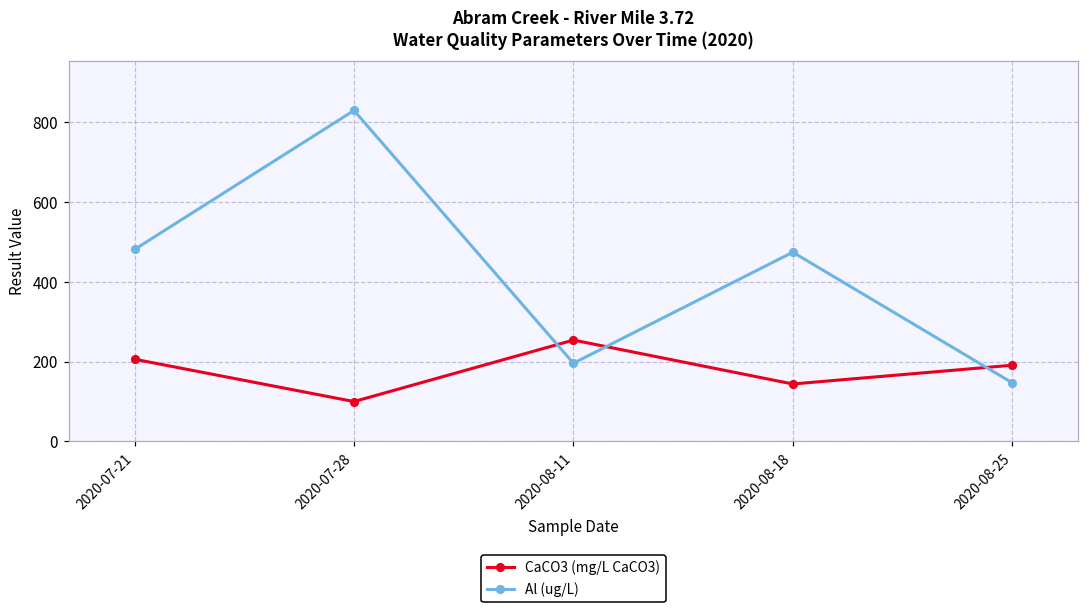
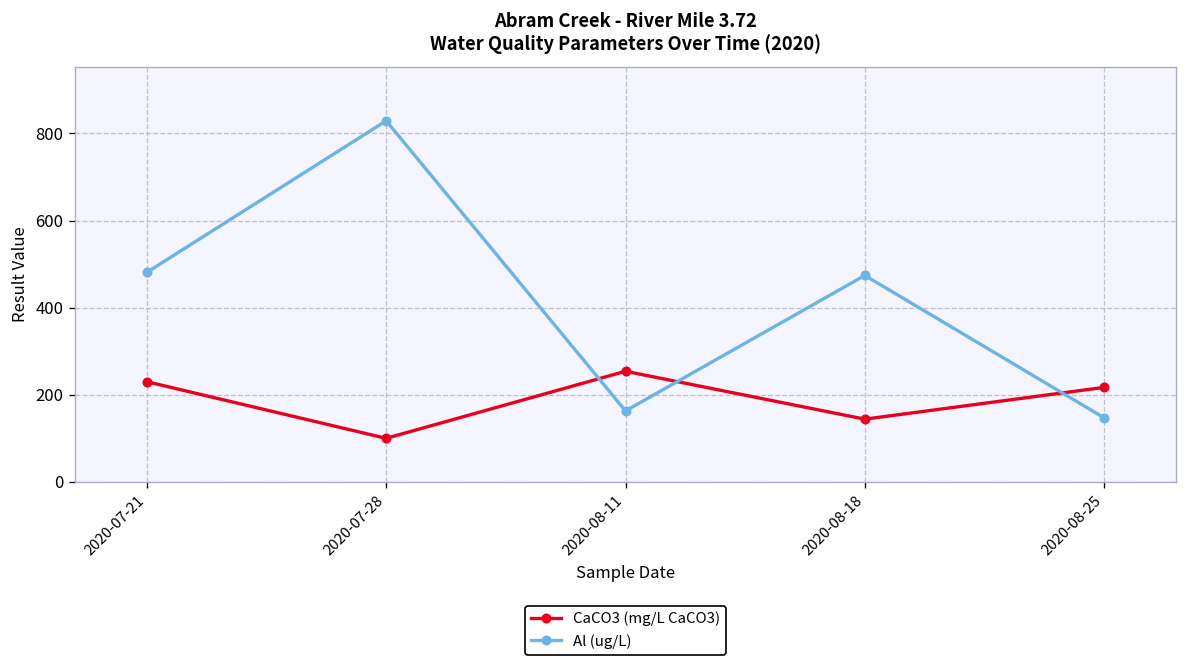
CaCO3 (mg/L CaCO3), 2020-07-21: 210 -> 230
Al (ug/L), 2020-08-11: 200 -> 160
CaCO3 (mg/L CaCO3), 2020-08-25: 190 -> 220
